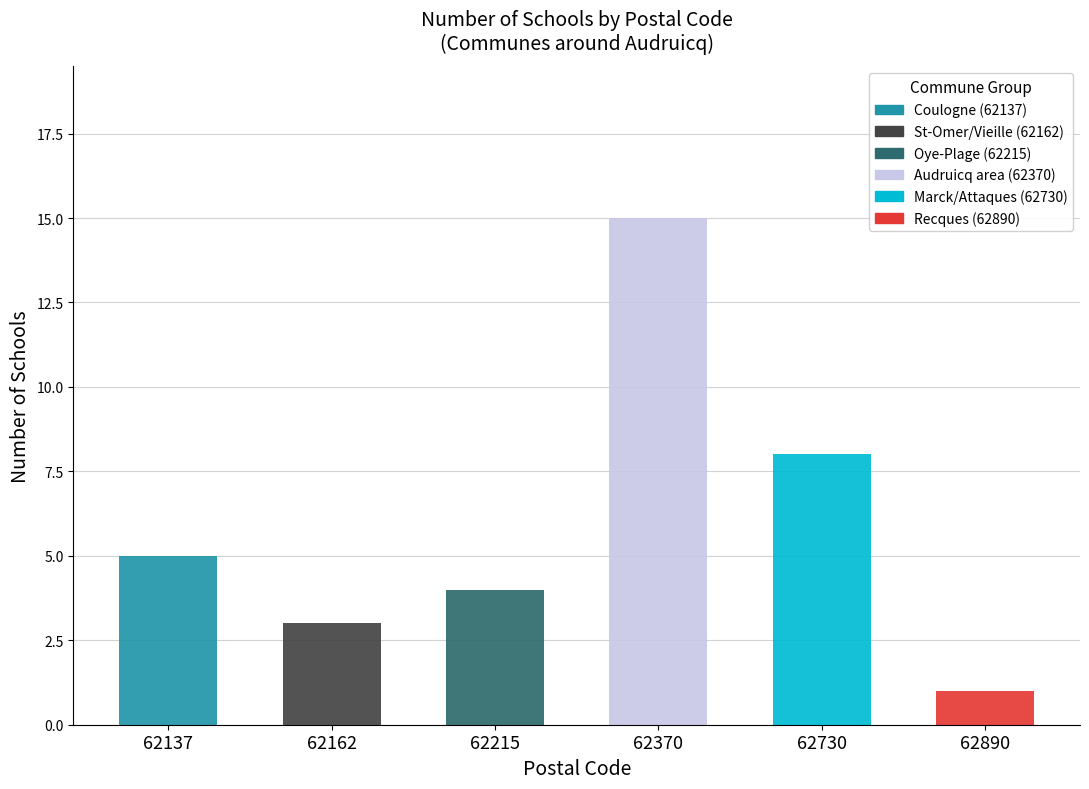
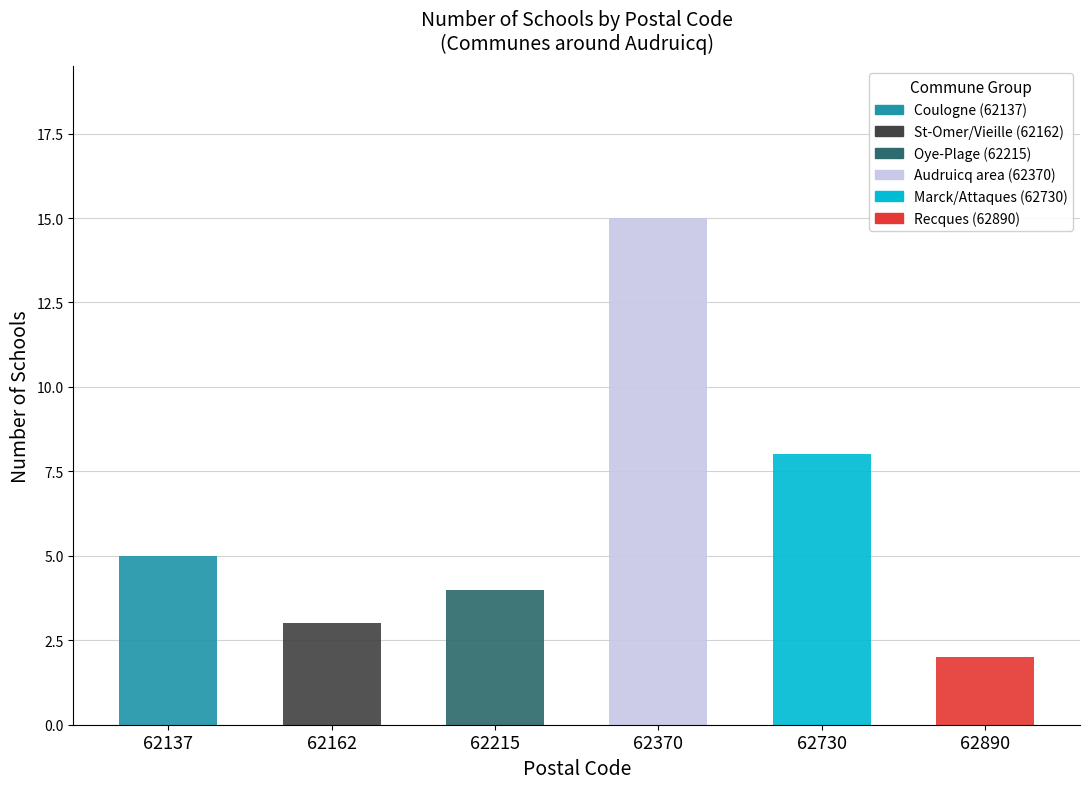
Recques (62890), 62890: 1 -> 2
